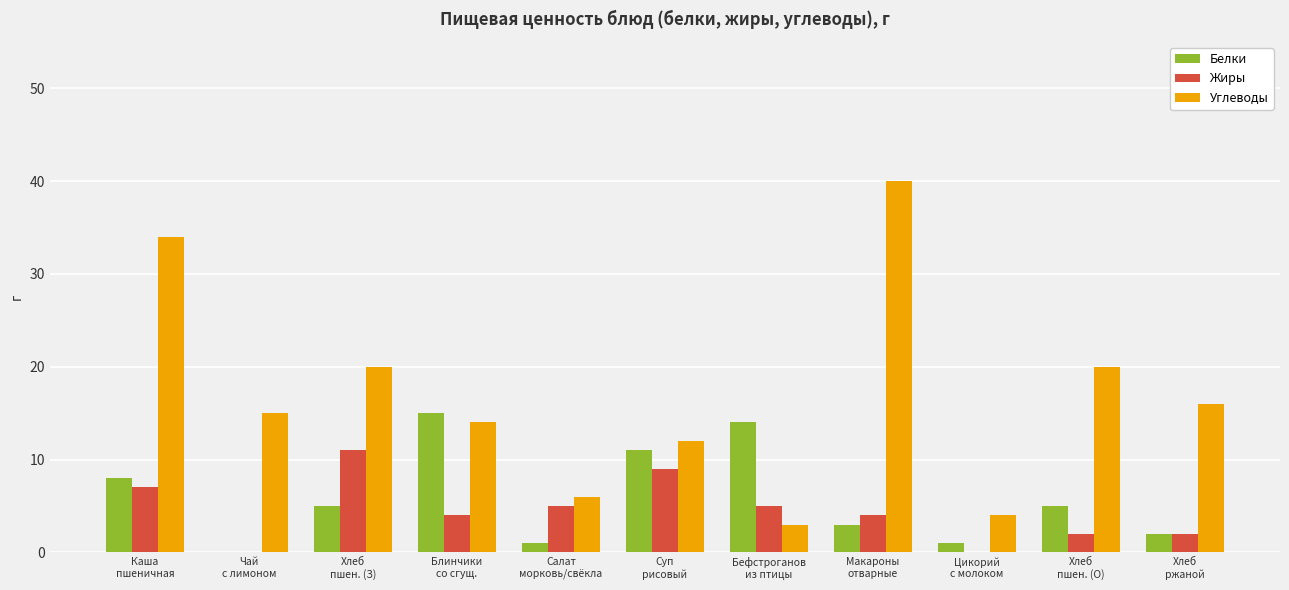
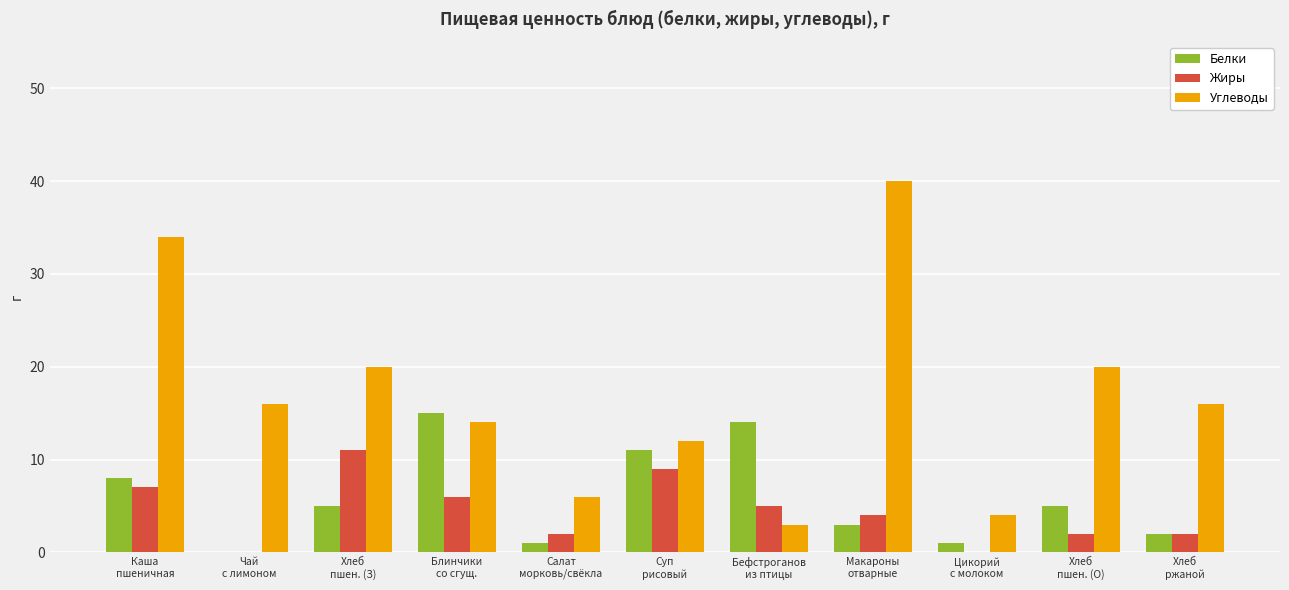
Углеводы, Чай с лимоном: 15 -> 16
Жиры, Блинчики со сгущ.: 4 -> 6
Жиры, Салат морковь/свёкла: 5 -> 2
